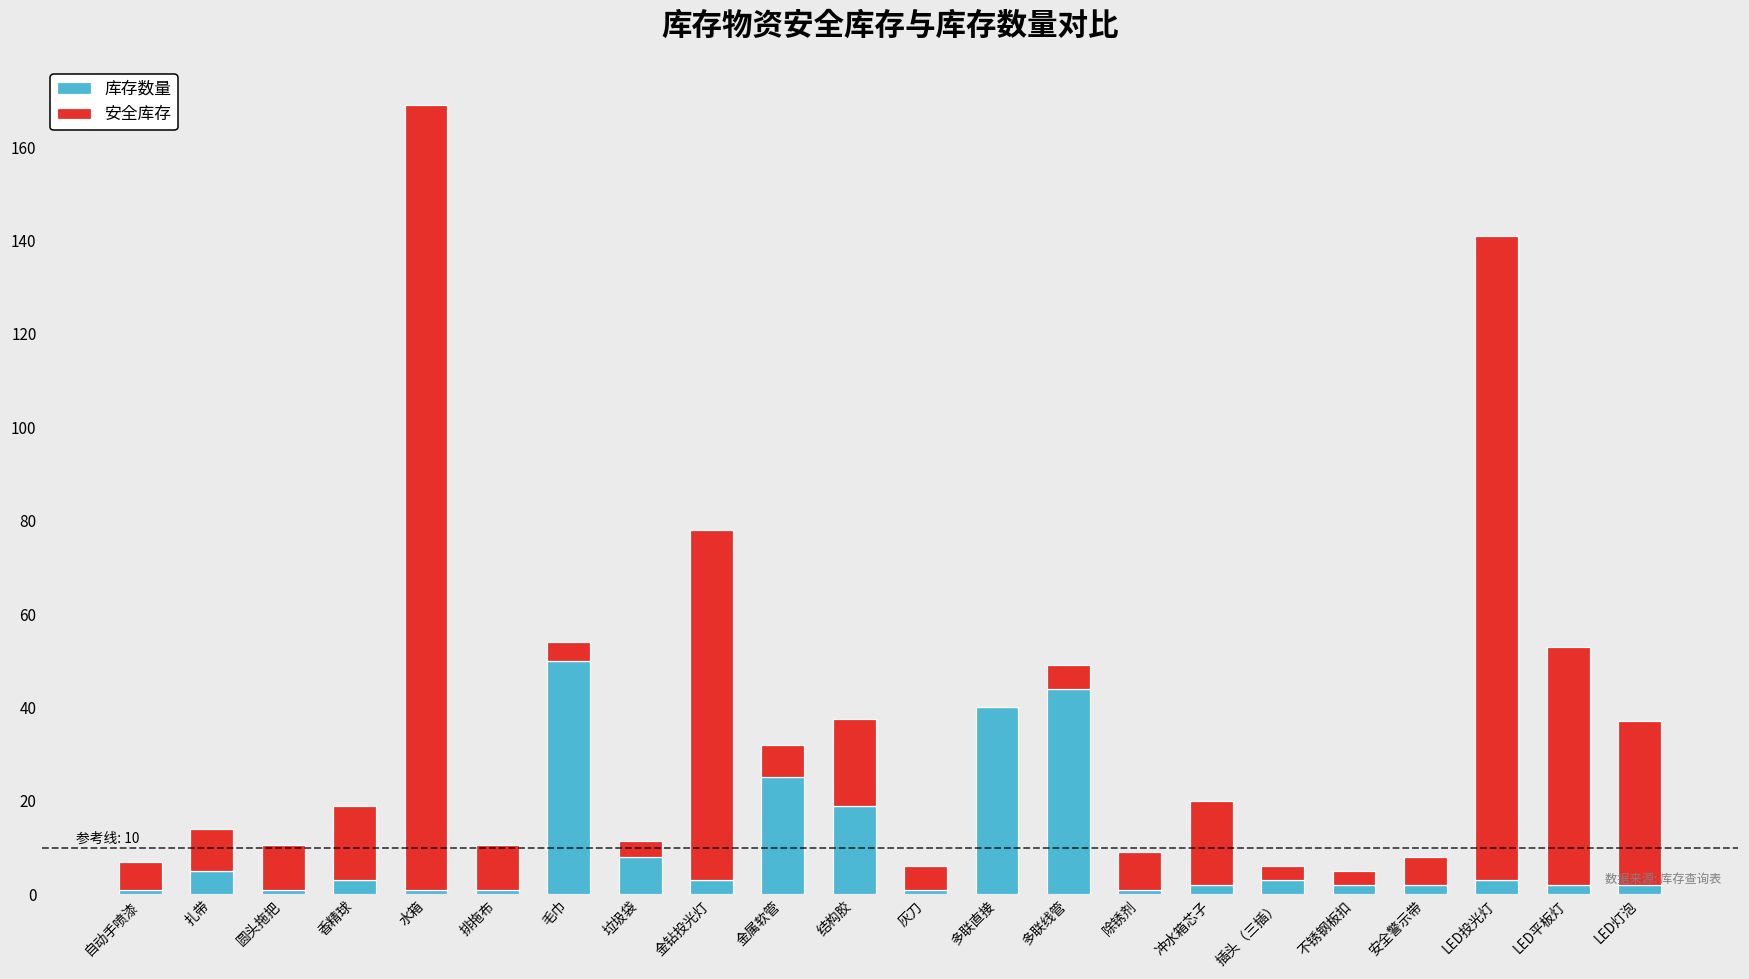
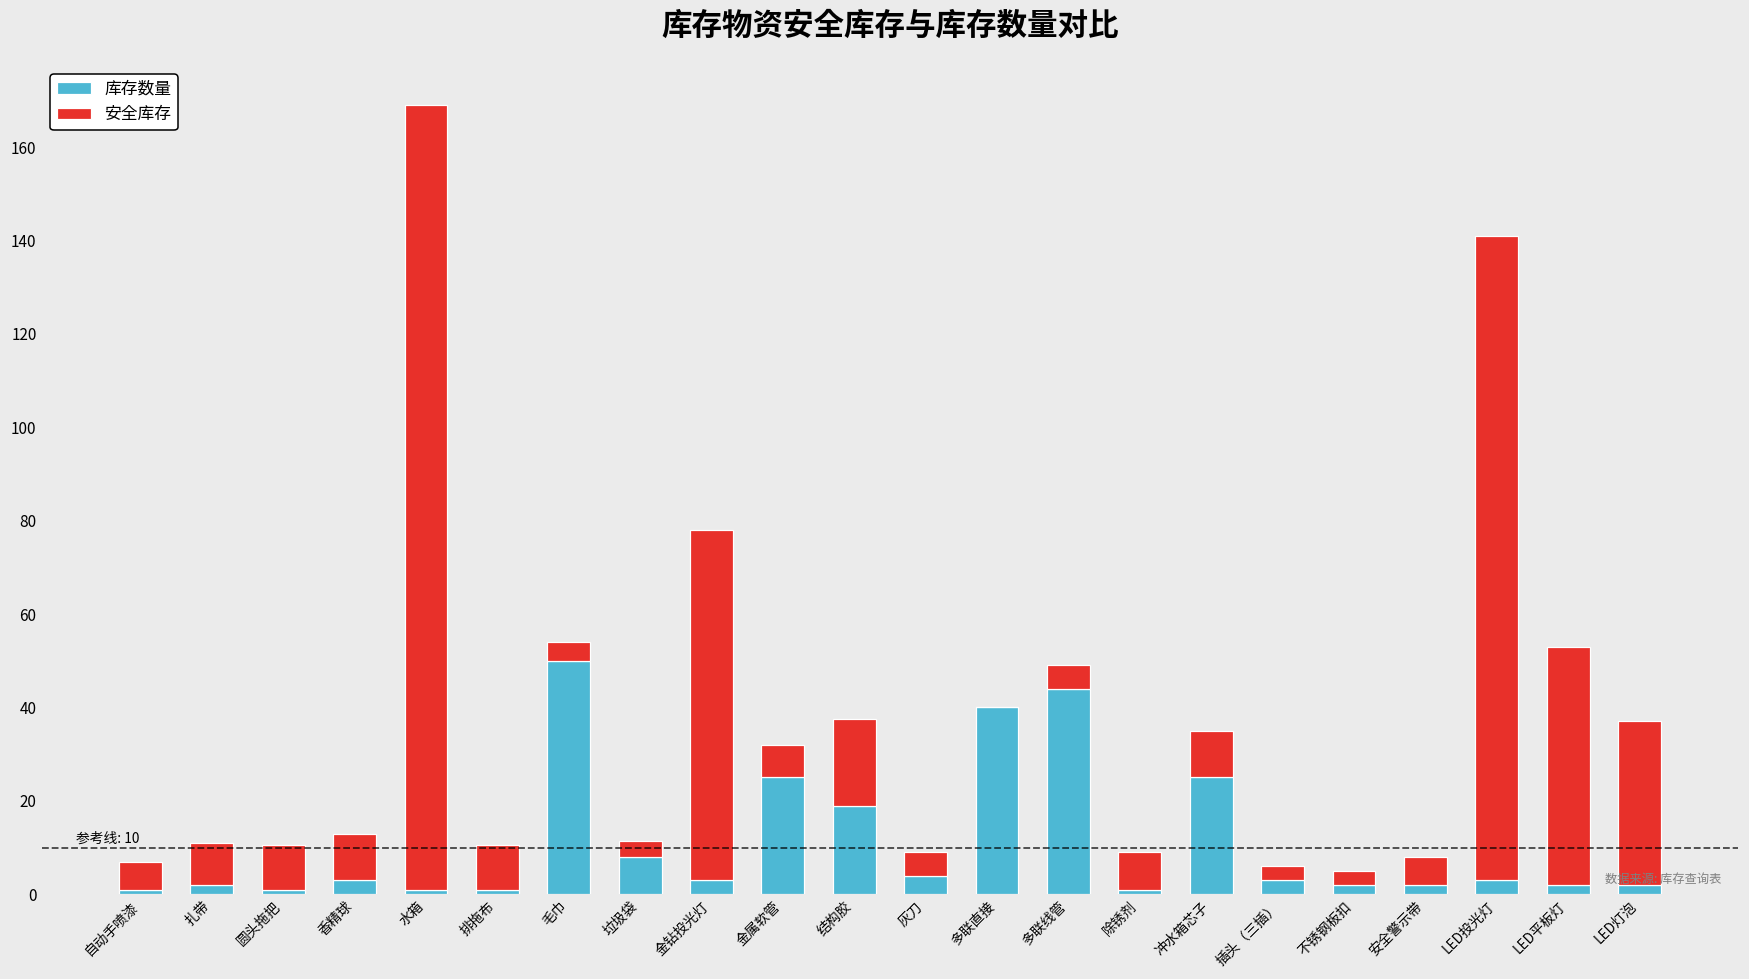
库存数量, 扎带: 5 -> 2
安全库存, 香精球: 16 -> 10
库存数量, 灰刀: 1 -> 4
库存数量, 冲水箱芯子: 2 -> 25
安全库存, 冲水箱芯子: 18 -> 10
